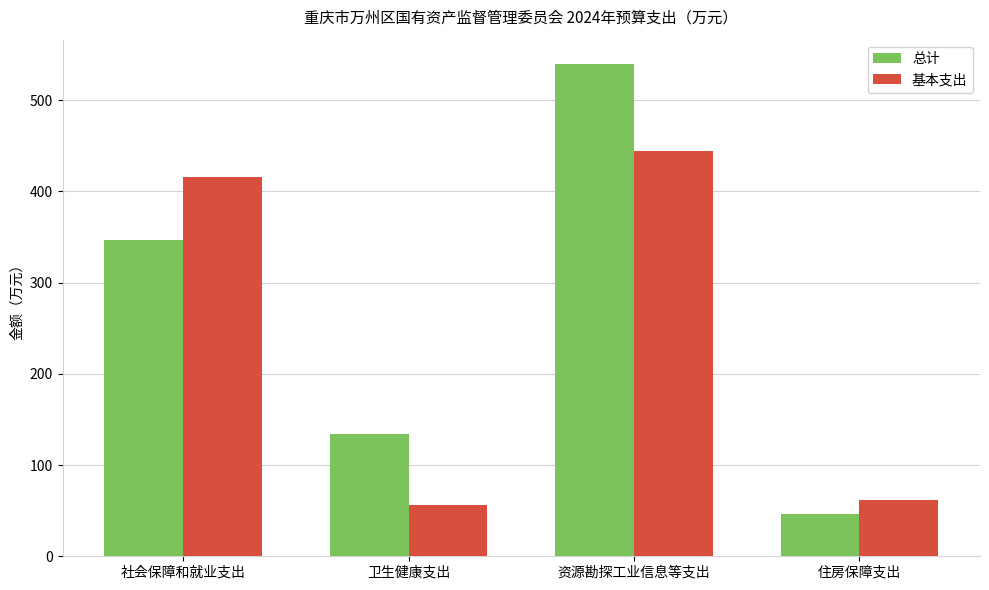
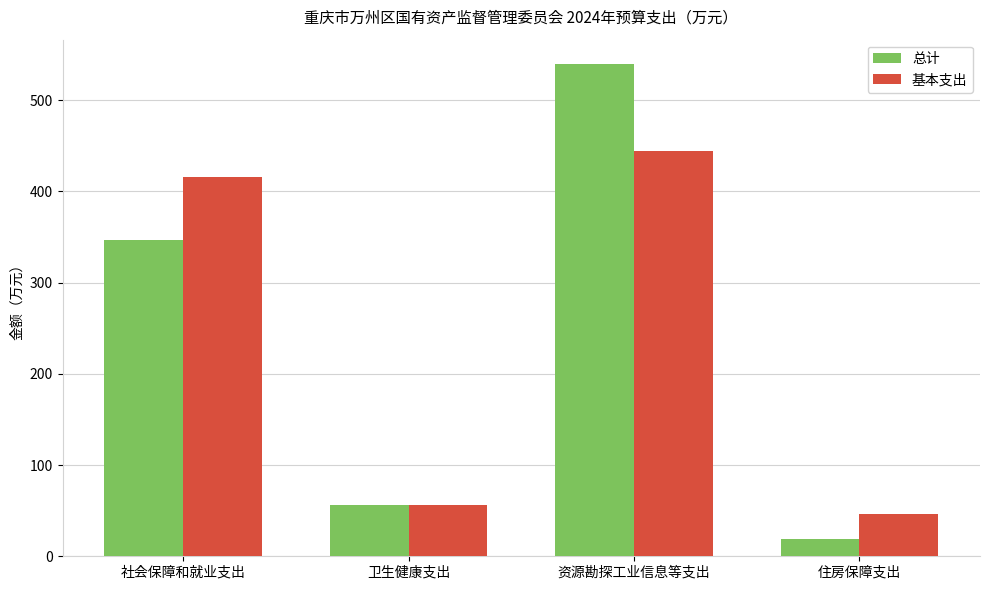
总计, 卫生健康支出: 130 -> 60
总计, 住房保障支出: 50 -> 20
基本支出, 住房保障支出: 60 -> 50
